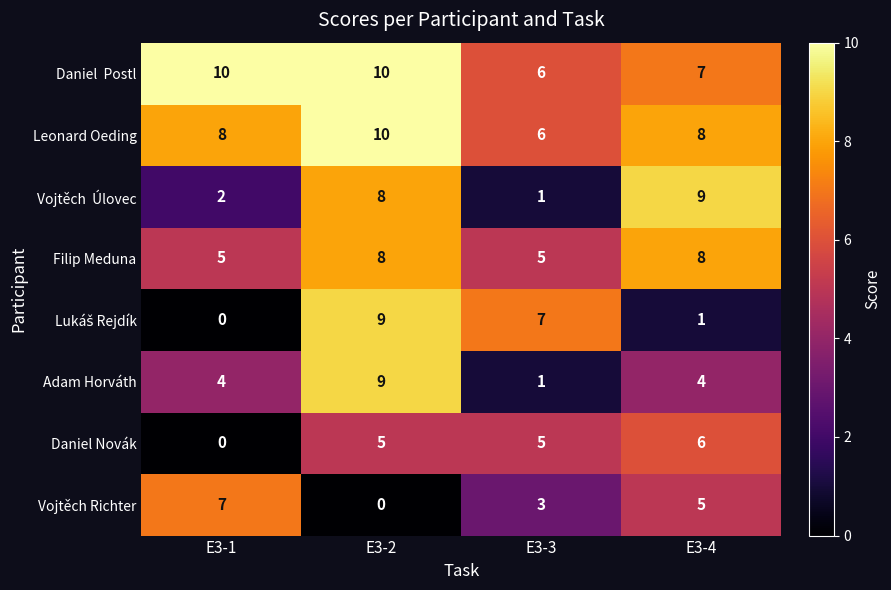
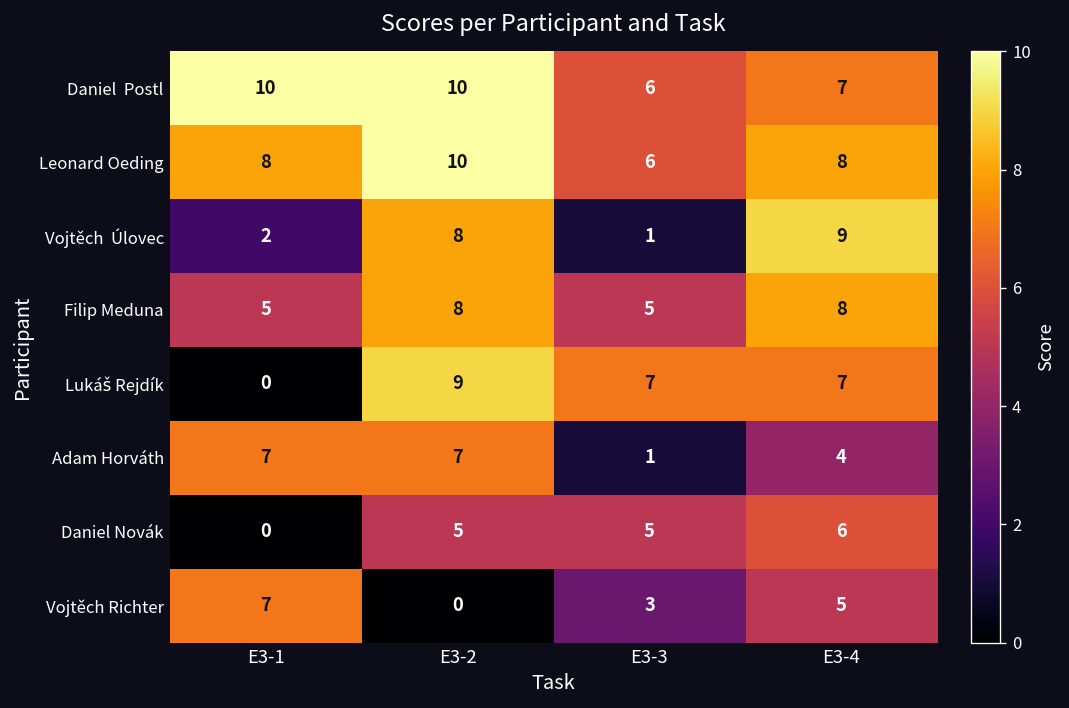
Lukáš Rejdík, E3-4: 1 -> 7
Adam Horváth, E3-1: 4 -> 7
Adam Horváth, E3-2: 9 -> 7
